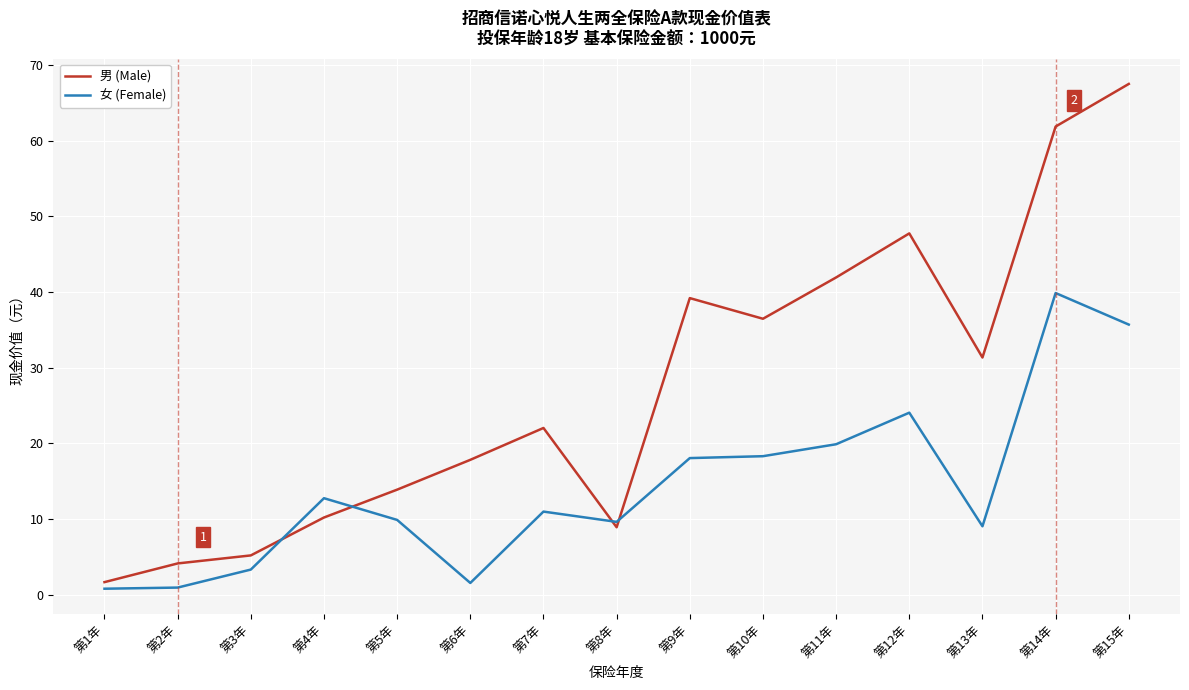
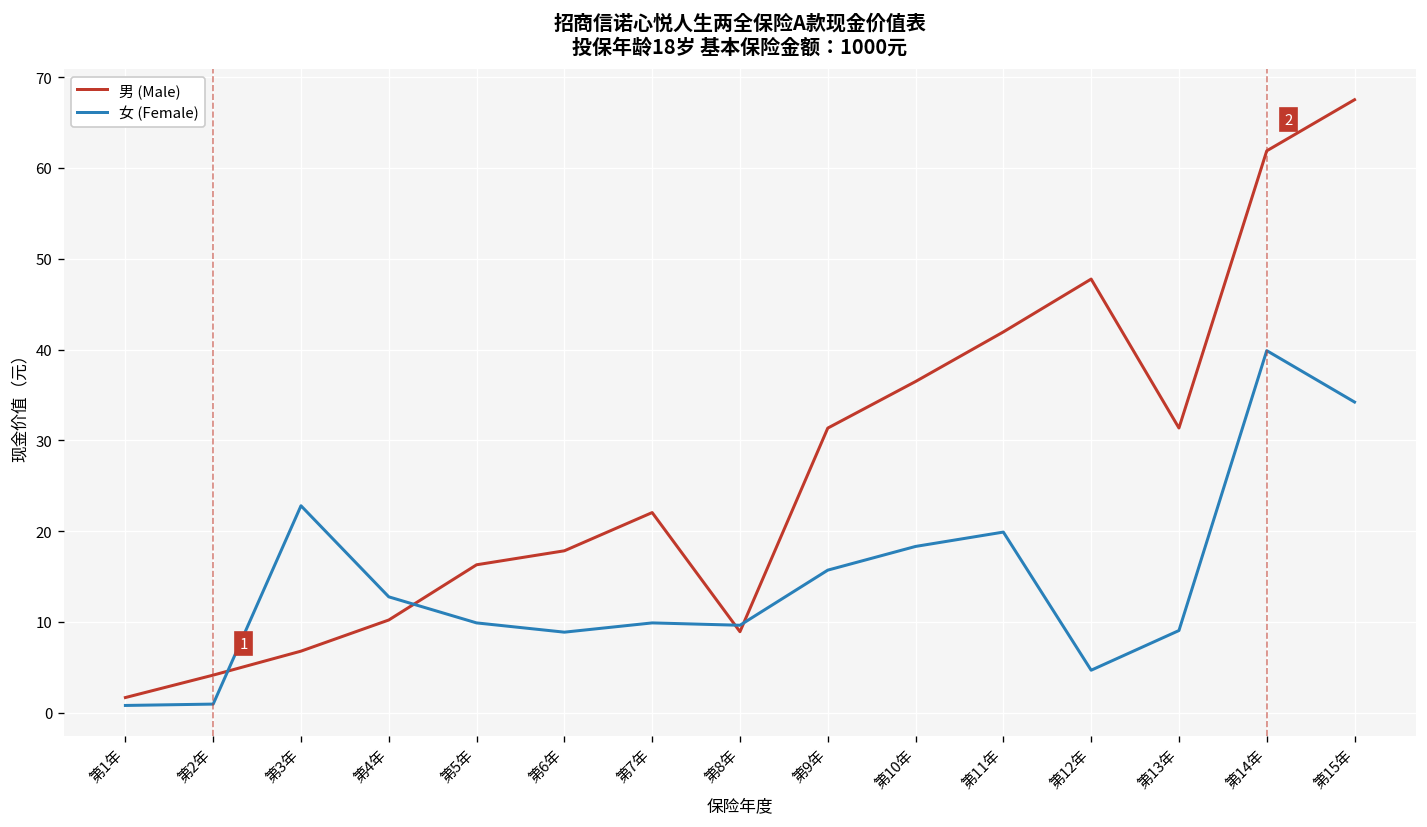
男 (Male), 第3年: 5 -> 7
女 (Female), 第3年: 3 -> 23
男 (Male), 第5年: 14 -> 16
女 (Female), 第6年: 2 -> 9
女 (Female), 第7年: 11 -> 10
男 (Male), 第9年: 39 -> 31
女 (Female), 第9年: 18 -> 16
女 (Female), 第12年: 24 -> 5
女 (Female), 第15年: 36 -> 34
